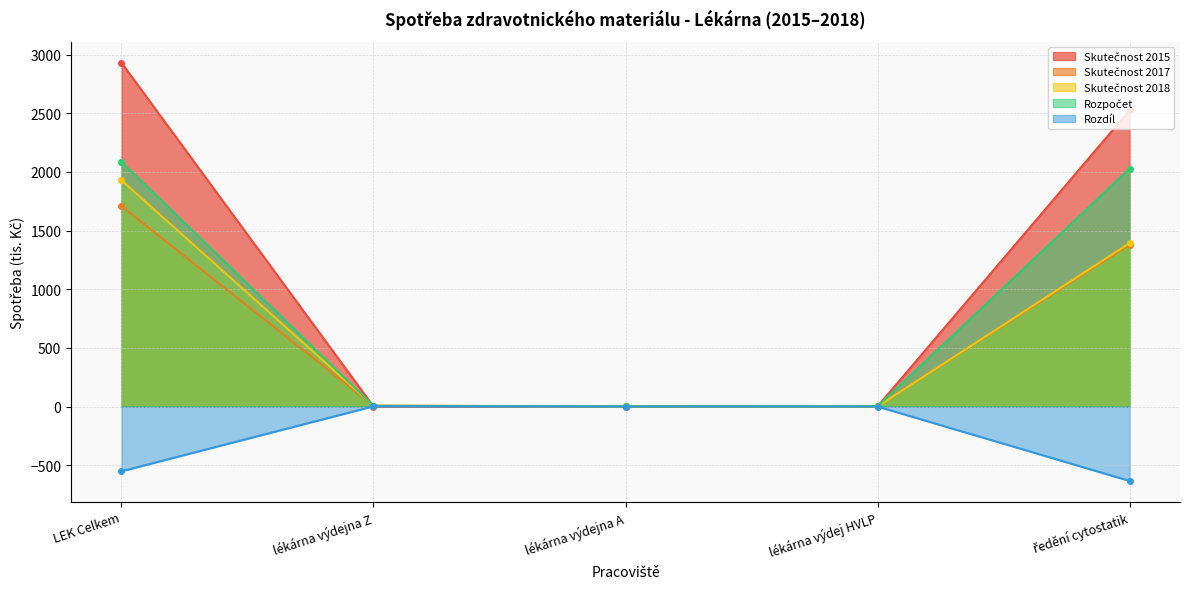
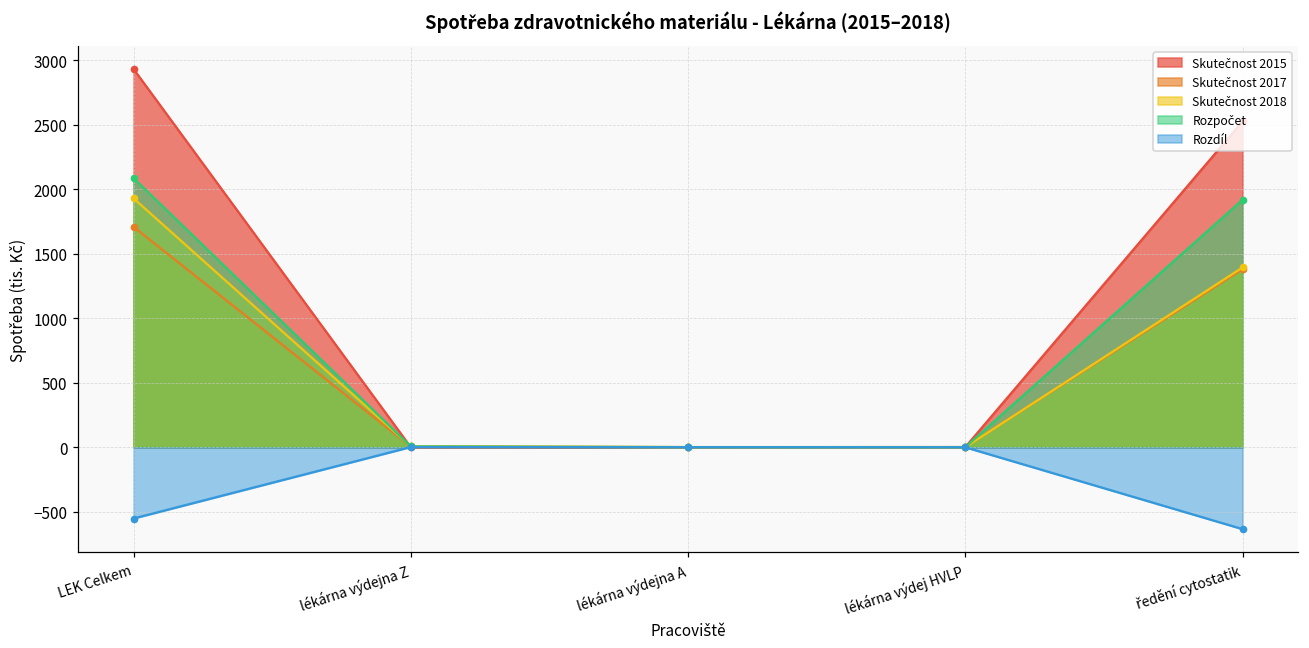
Rozpočet, ředění cytostatik: 2030 -> 1920
